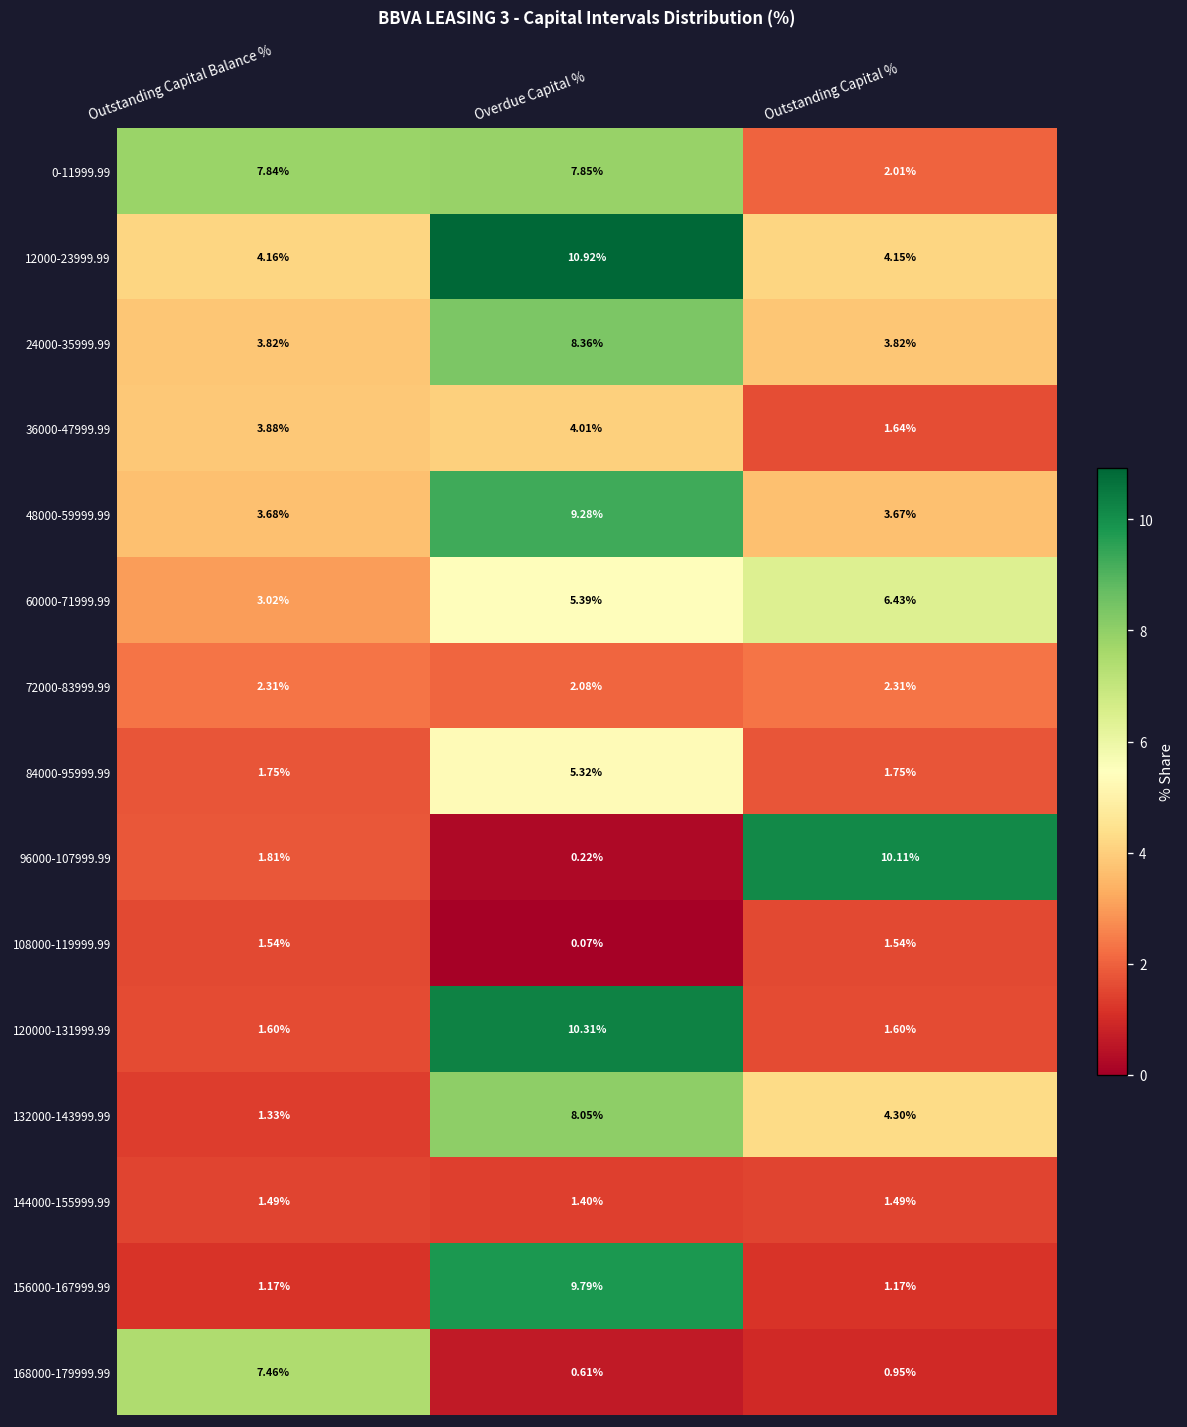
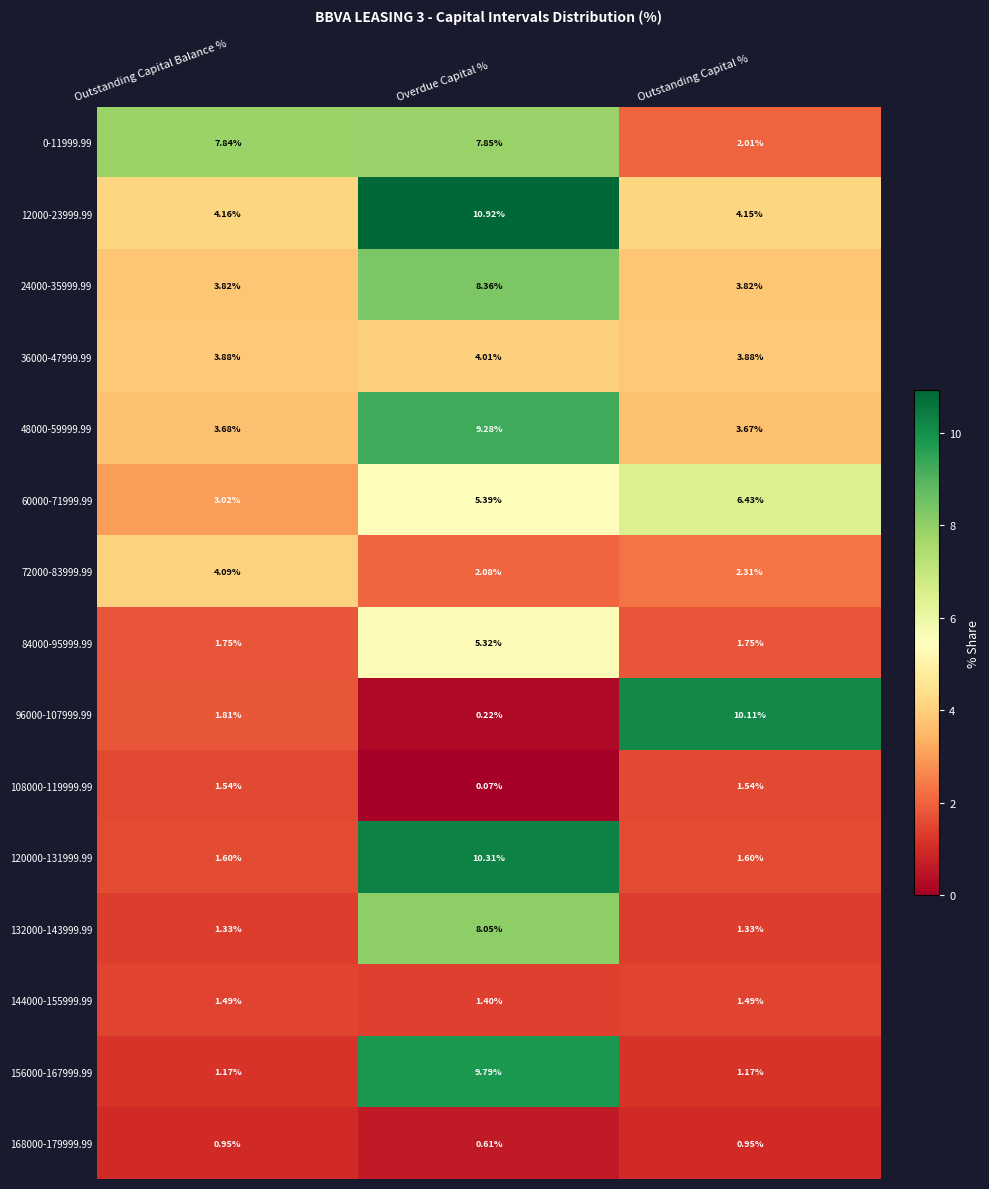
36000-47999.99, Outstanding Capital %: 1.64% -> 3.88%
72000-83999.99, Outstanding Capital Balance %: 2.31% -> 4.09%
132000-143999.99, Outstanding Capital %: 4.30% -> 1.33%
168000-179999.99, Outstanding Capital Balance %: 7.46% -> 0.95%
